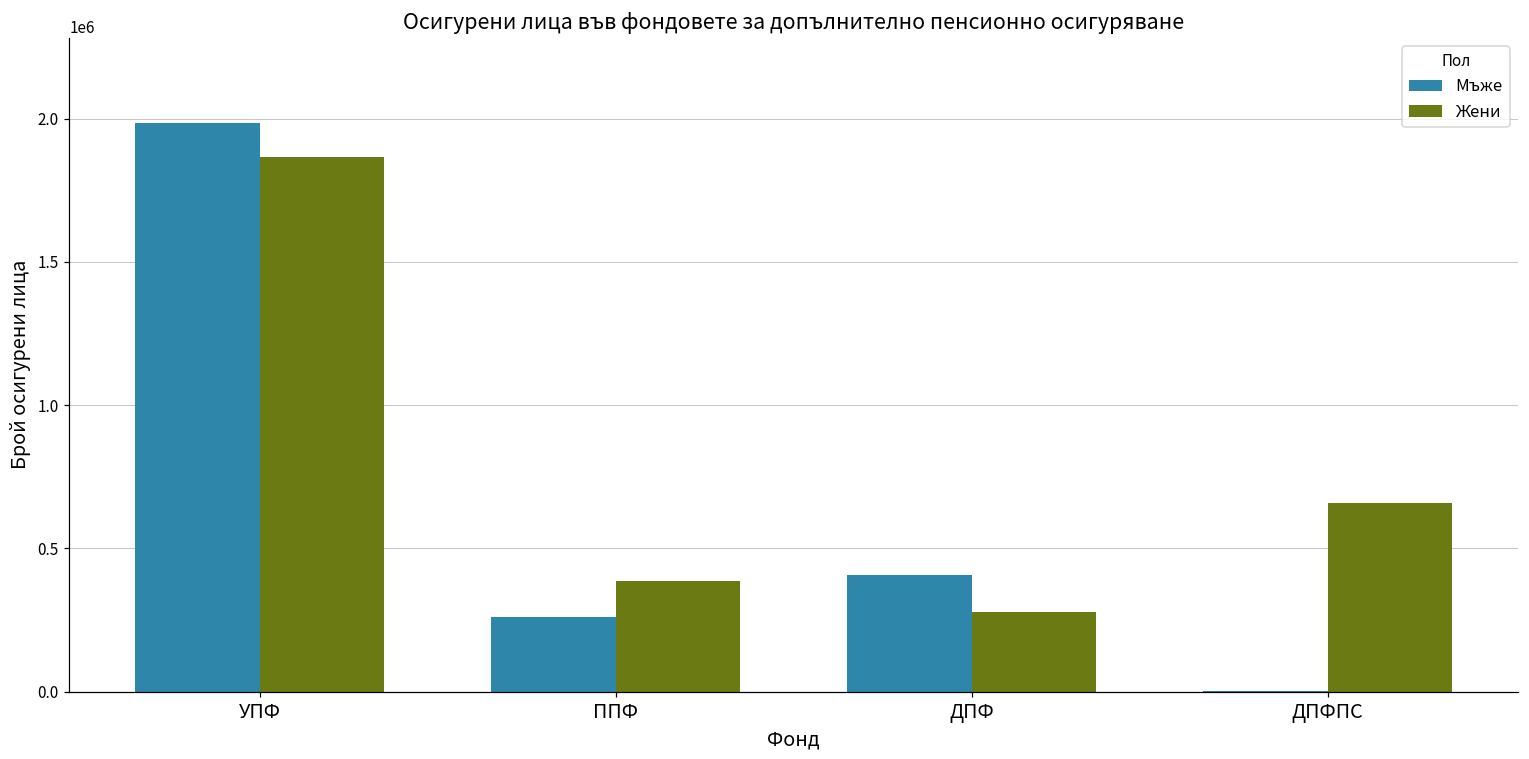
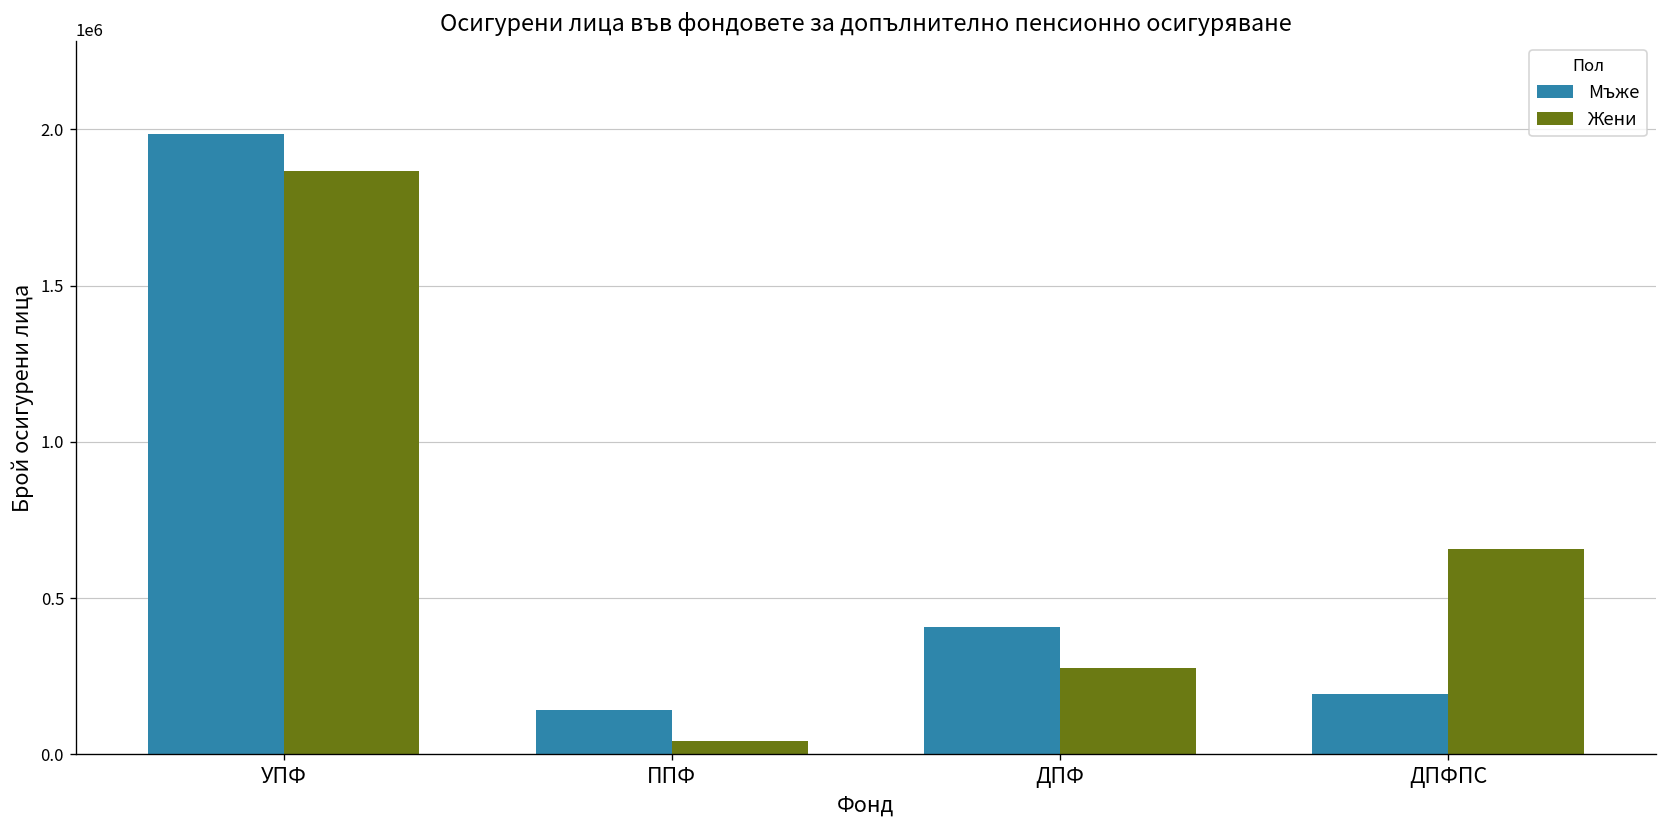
Мъже, ППФ: 260000 -> 140000
Жени, ППФ: 380000 -> 40000
Мъже, ДПФПС: 0 -> 190000
